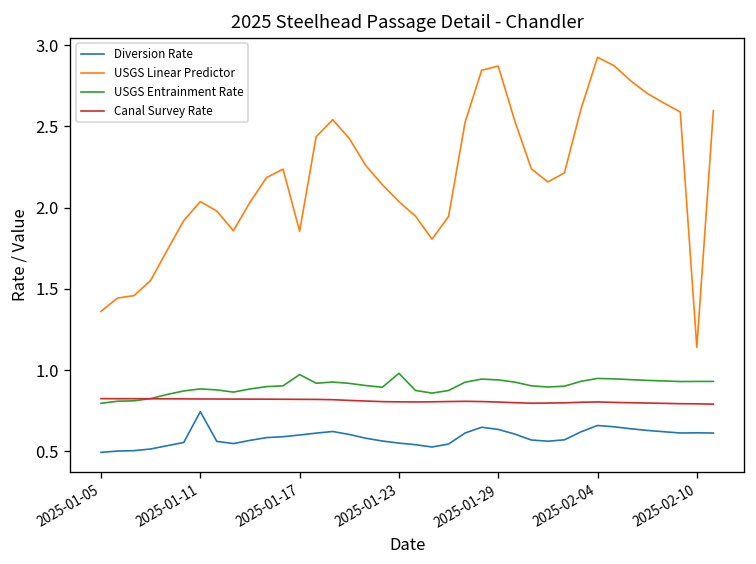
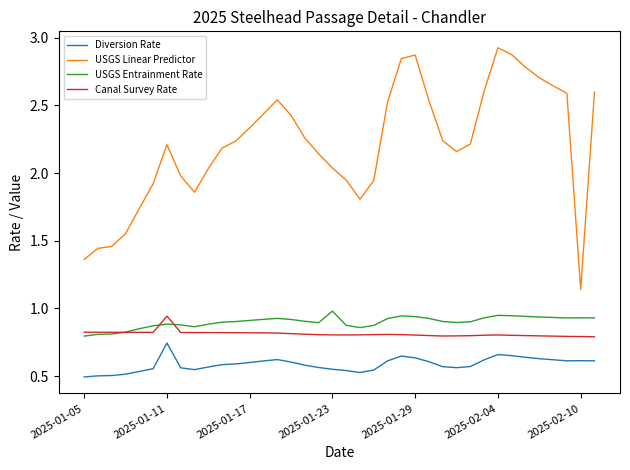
USGS Linear Predictor, 2025-01-11: 2.04 -> 2.21
Canal Survey Rate, 2025-01-11: 0.82 -> 0.94
USGS Linear Predictor, 2025-01-17: 1.85 -> 2.33
USGS Entrainment Rate, 2025-01-17: 0.97 -> 0.91
